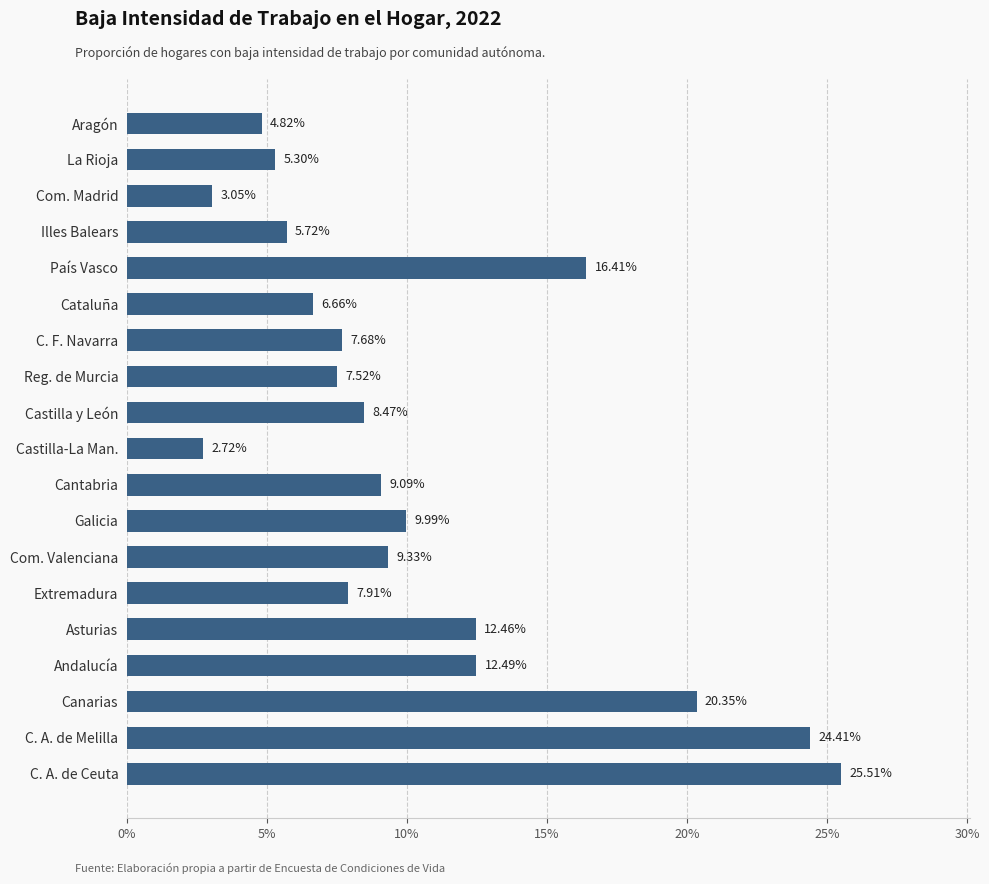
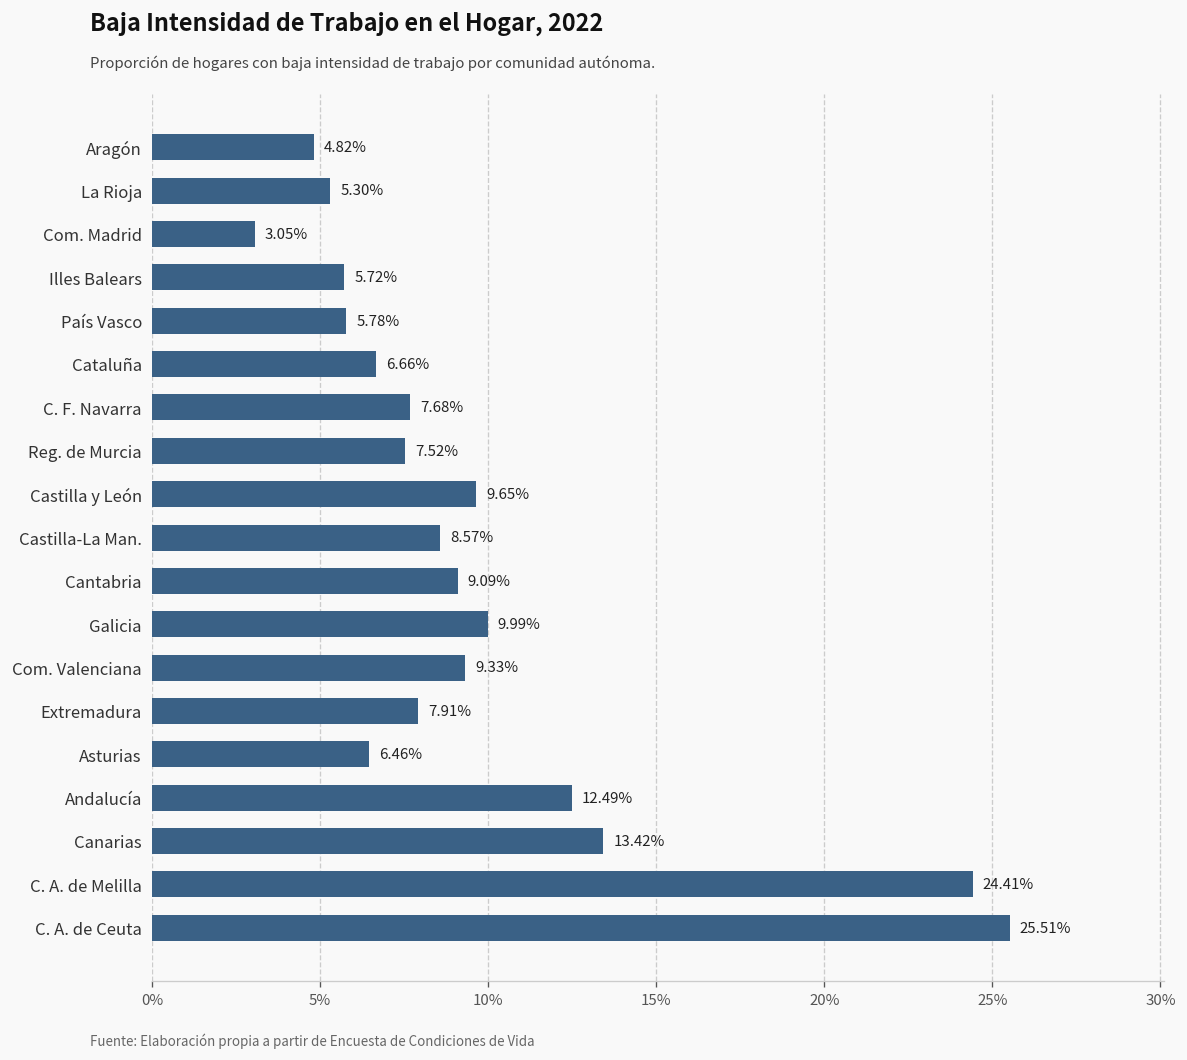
País Vasco: 16.41% -> 5.78%
Castilla y León: 8.47% -> 9.65%
Castilla-La Man.: 2.72% -> 8.57%
Asturias: 12.46% -> 6.46%
Canarias: 20.35% -> 13.42%
